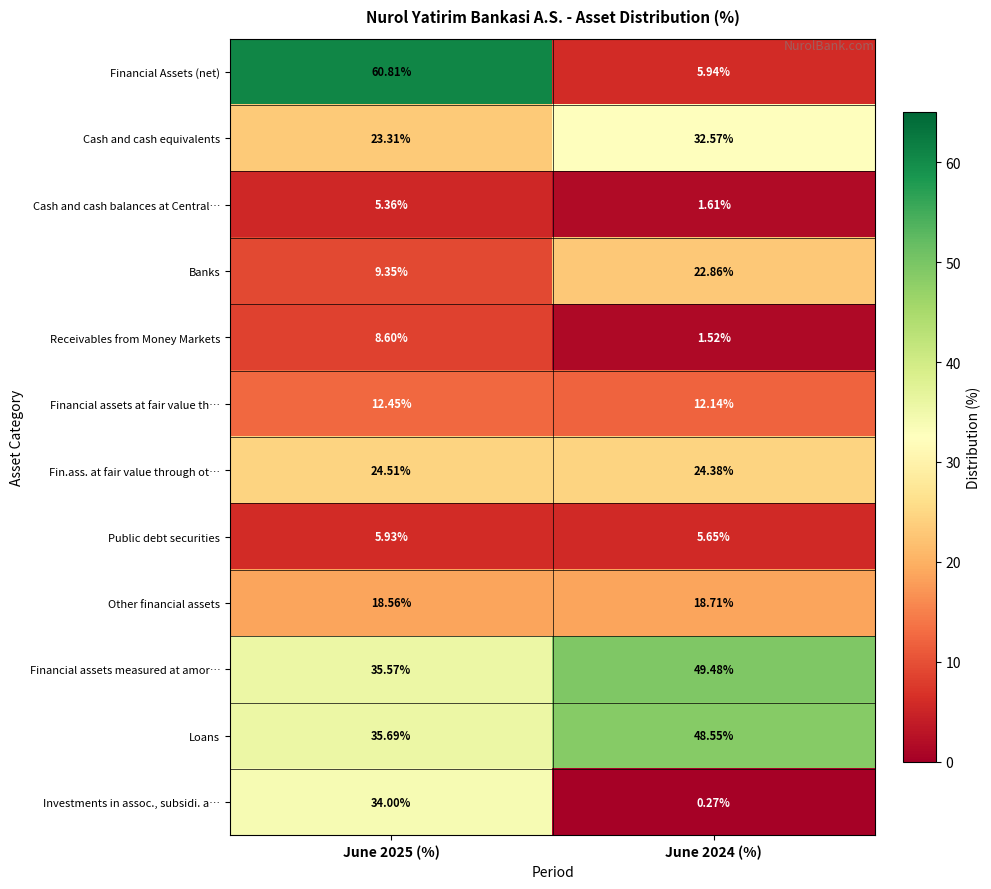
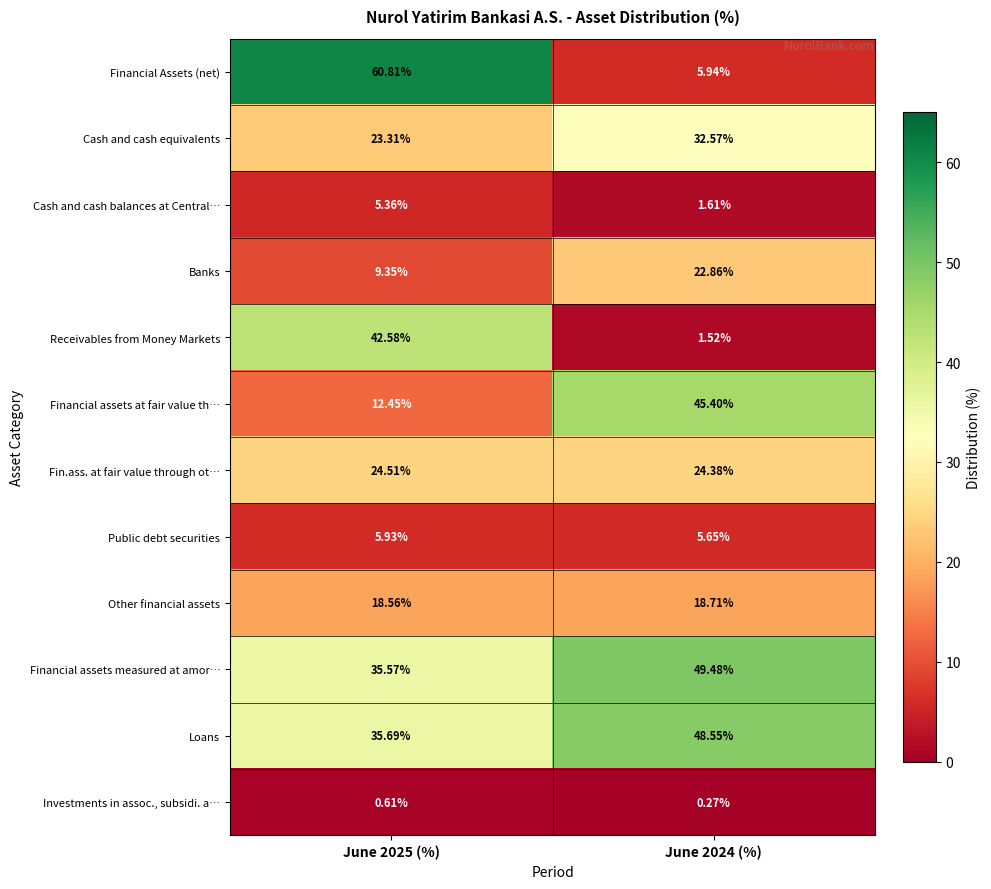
Receivables from Money Markets, June 2025 (%): 8.60% -> 42.58%
Financial assets at fair value th…, June 2024 (%): 12.14% -> 45.40%
Investments in assoc., subsidi. a…, June 2025 (%): 34.00% -> 0.61%
